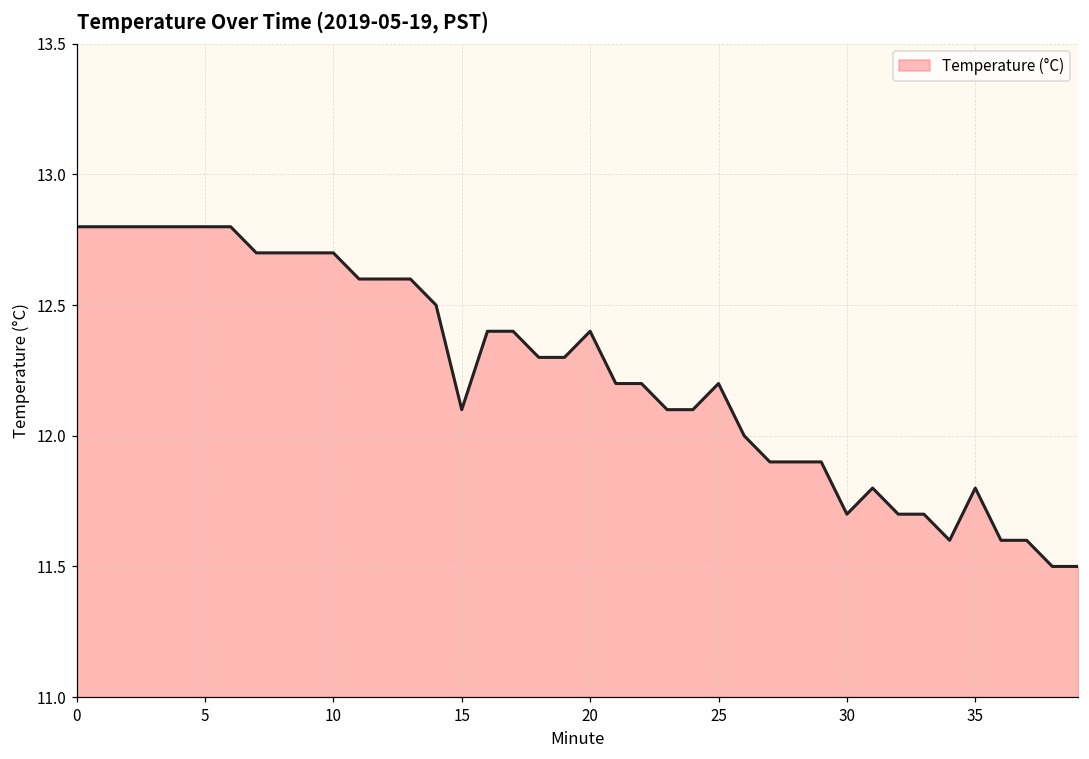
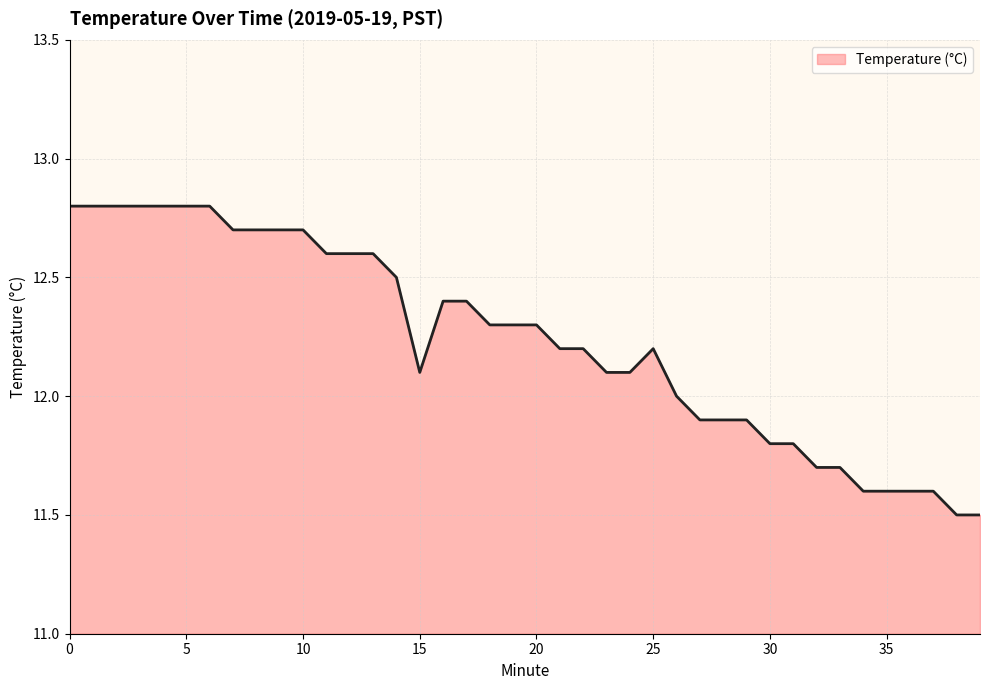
20: 12.4 -> 12.3
30: 11.7 -> 11.8
35: 11.8 -> 11.6
